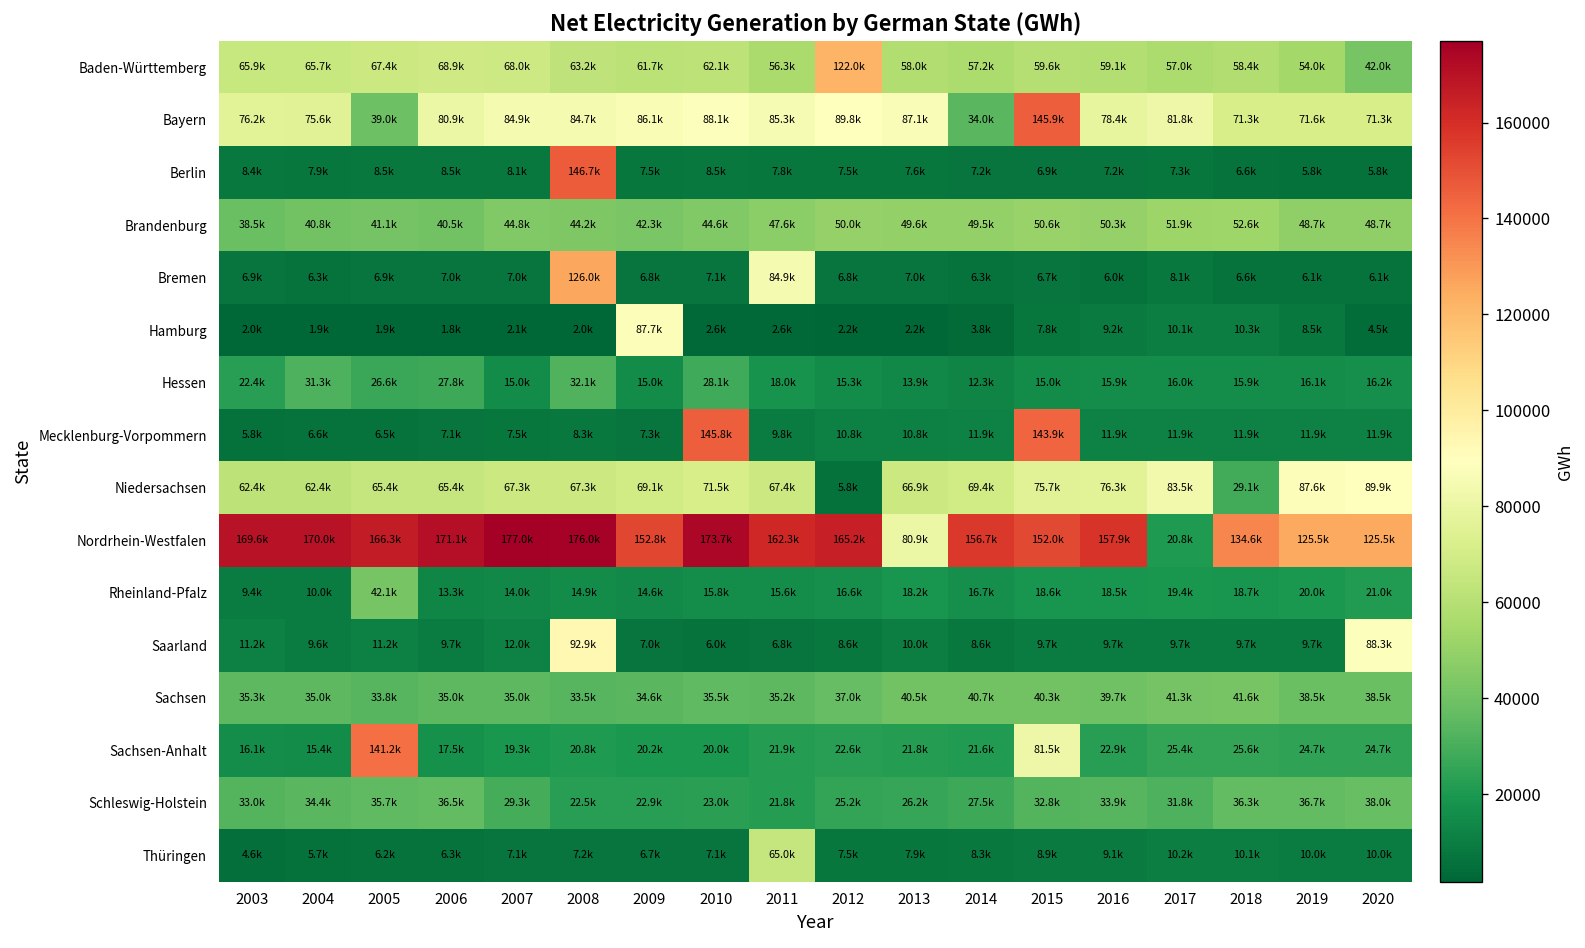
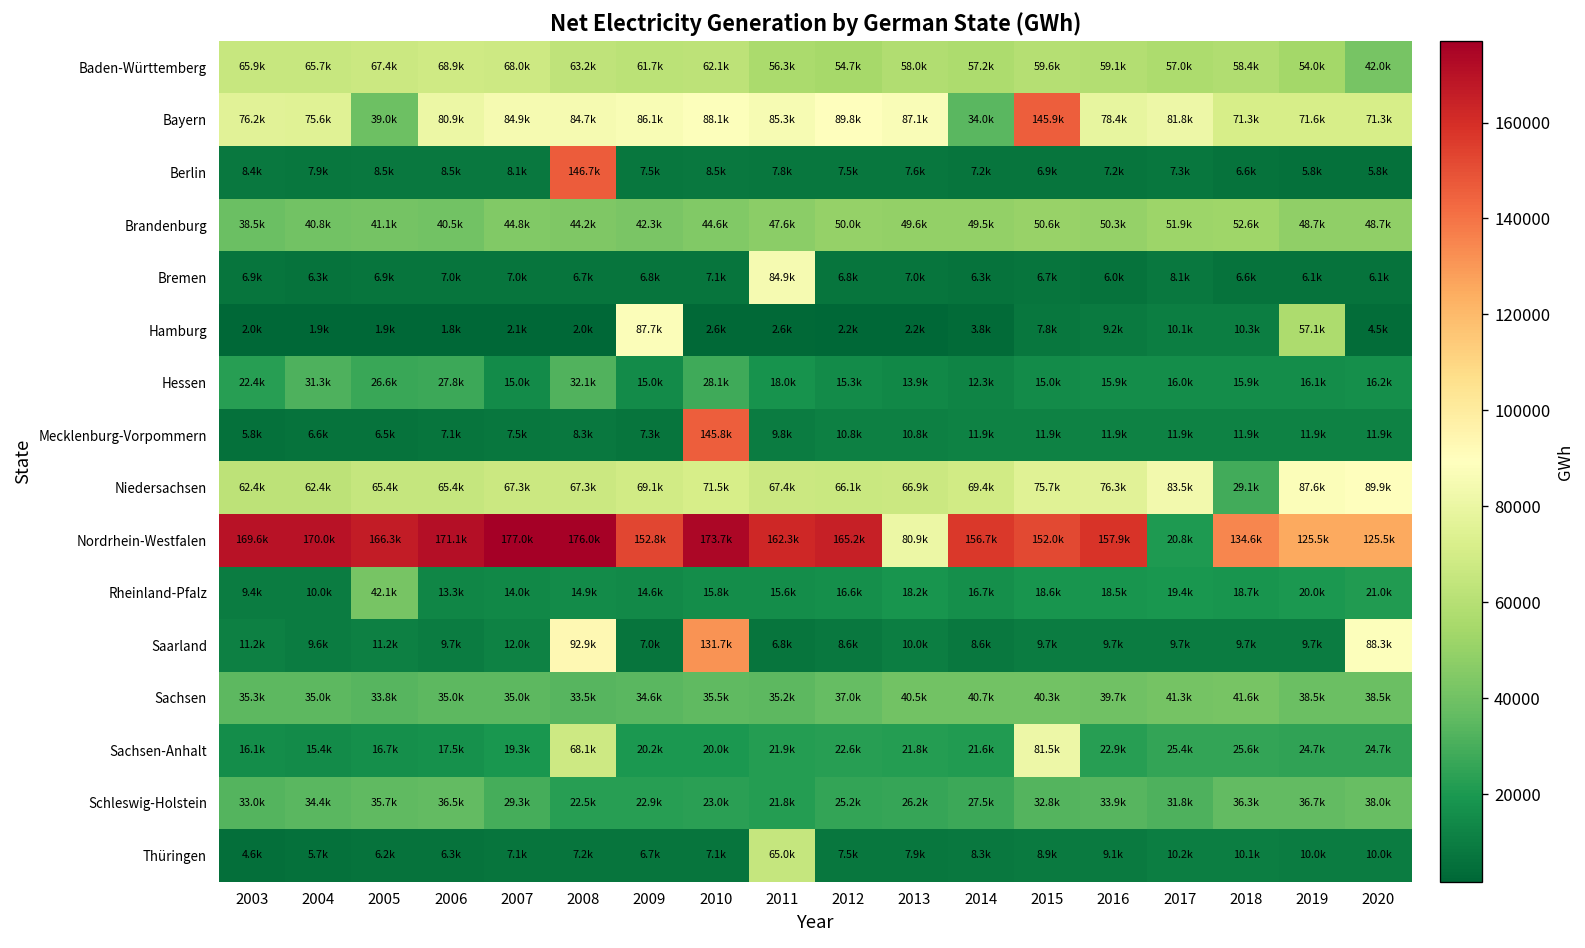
Baden-Württemberg, 2012: 122.0k -> 54.7k
Bremen, 2008: 126.0k -> 6.7k
Hamburg, 2019: 8.5k -> 57.1k
Mecklenburg-Vorpommern, 2015: 143.9k -> 11.9k
Niedersachsen, 2012: 5.8k -> 66.1k
Saarland, 2010: 6.0k -> 131.7k
Sachsen-Anhalt, 2005: 141.2k -> 16.7k
Sachsen-Anhalt, 2008: 20.8k -> 68.1k
